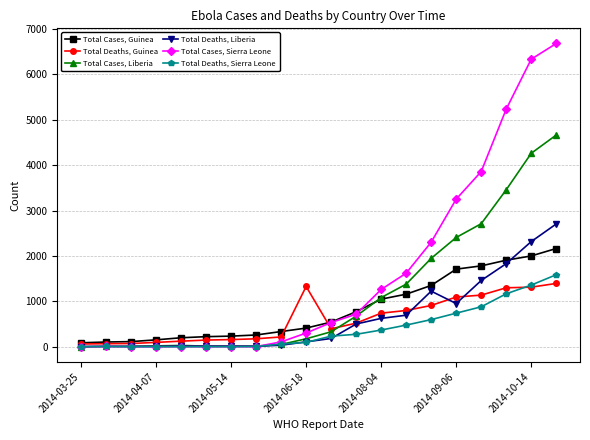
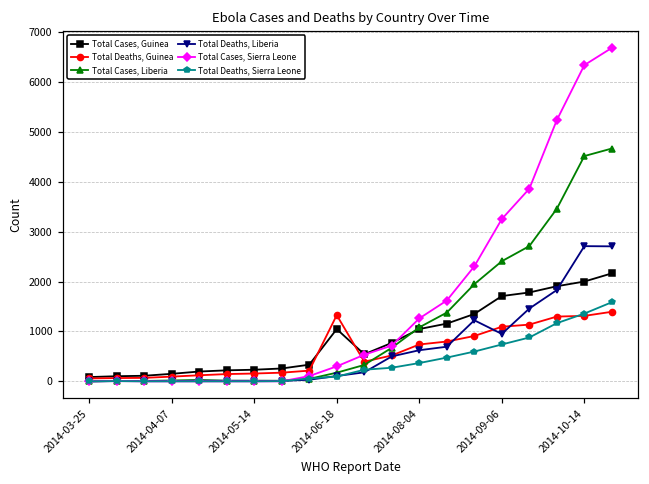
Total Cases, Guinea, 2014-06-18: 400 -> 1000
Total Cases, Liberia, 2014-10-14: 4300 -> 4500
Total Deaths, Liberia, 2014-10-14: 2300 -> 2700
